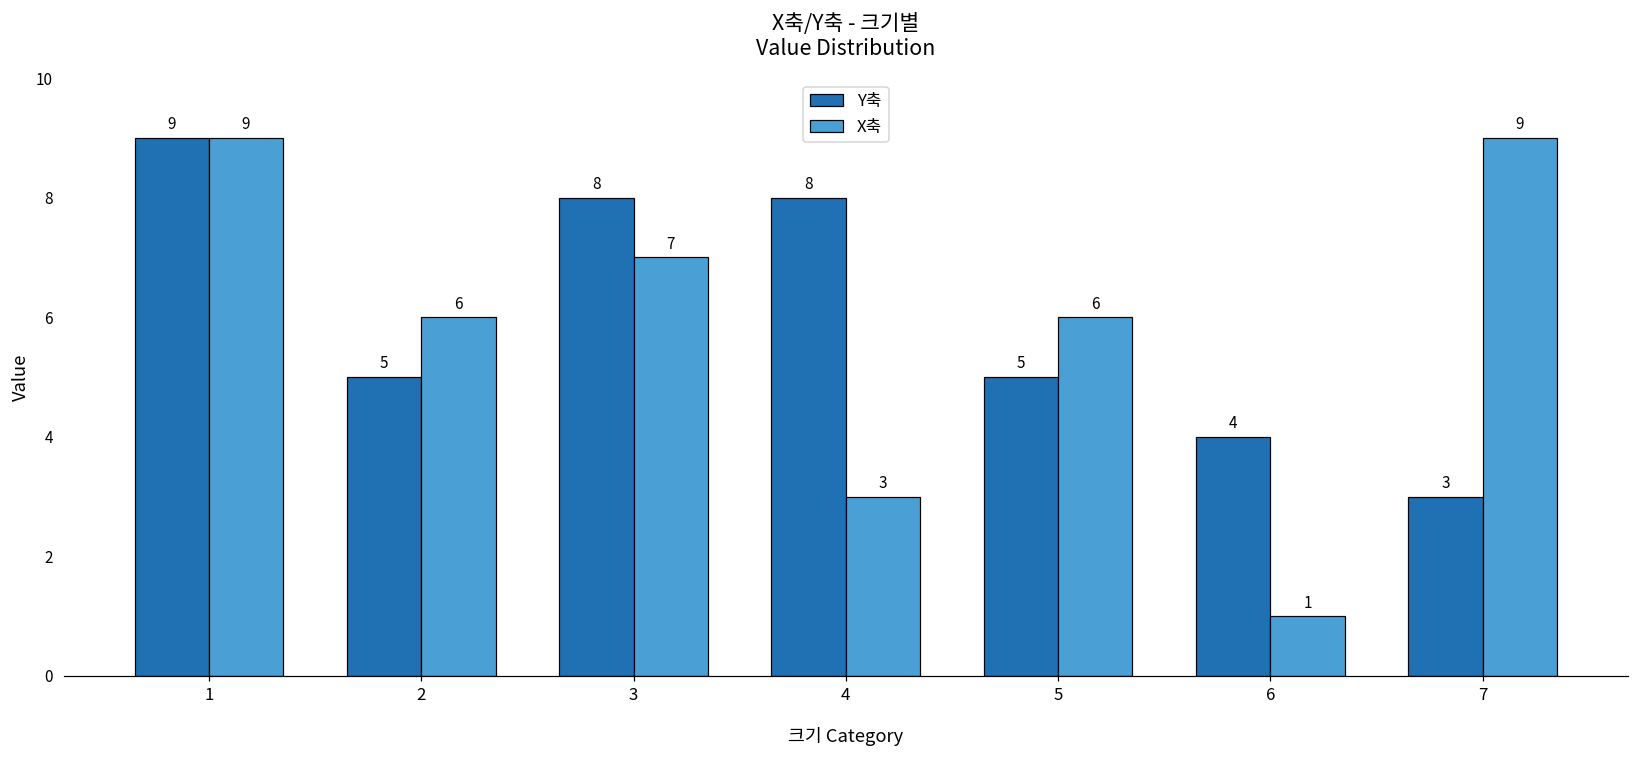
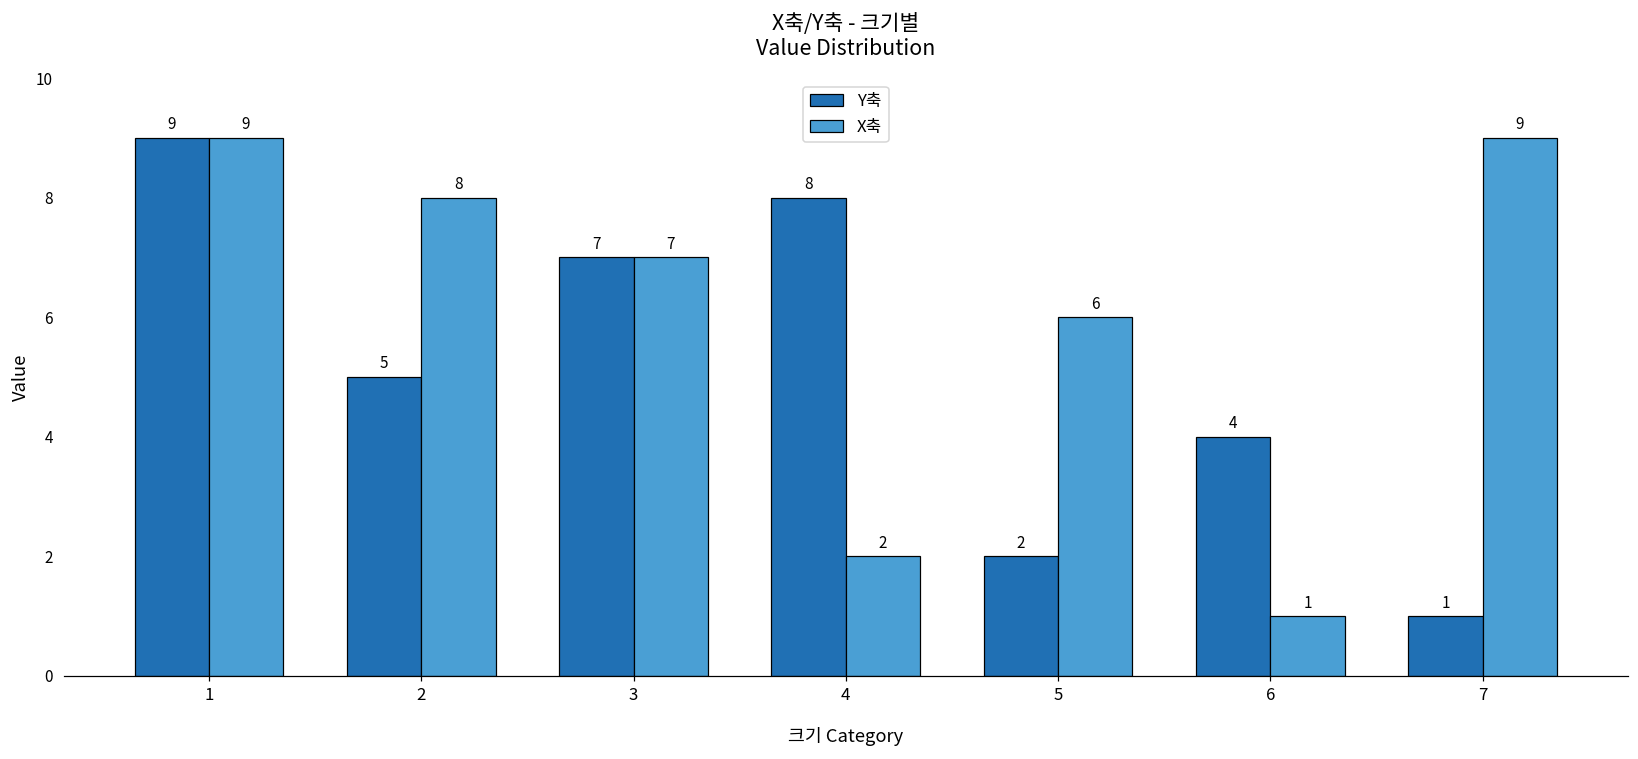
X축, 2: 6 -> 8
Y축, 3: 8 -> 7
X축, 4: 3 -> 2
Y축, 5: 5 -> 2
Y축, 7: 3 -> 1
